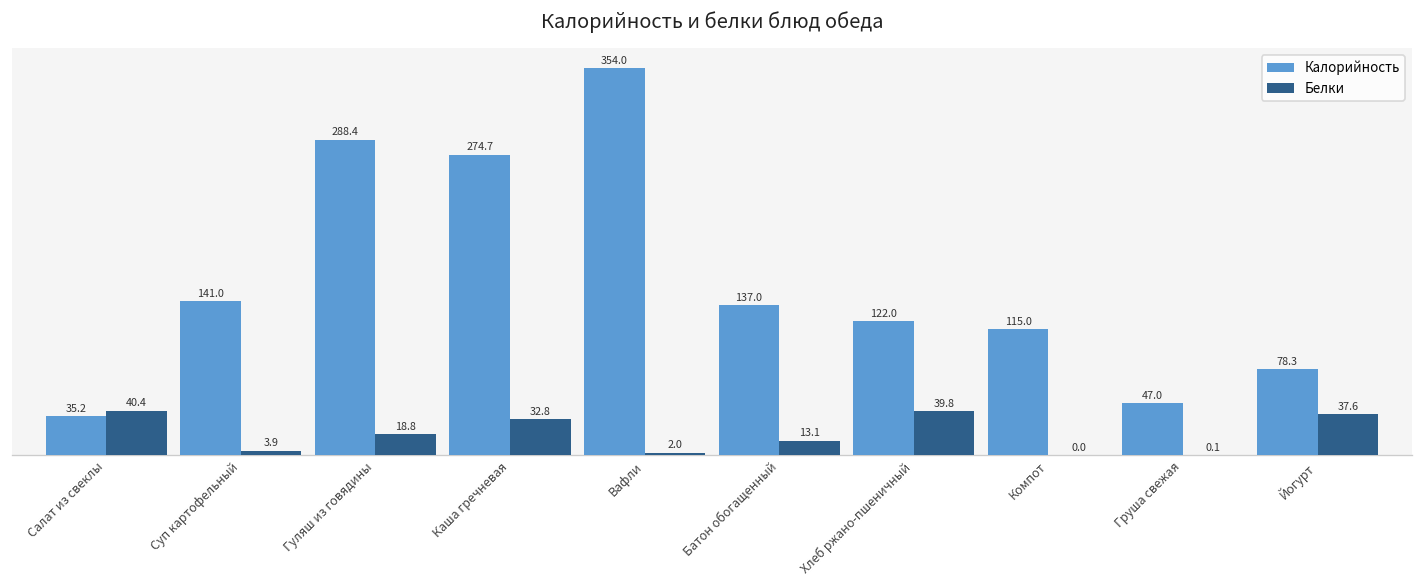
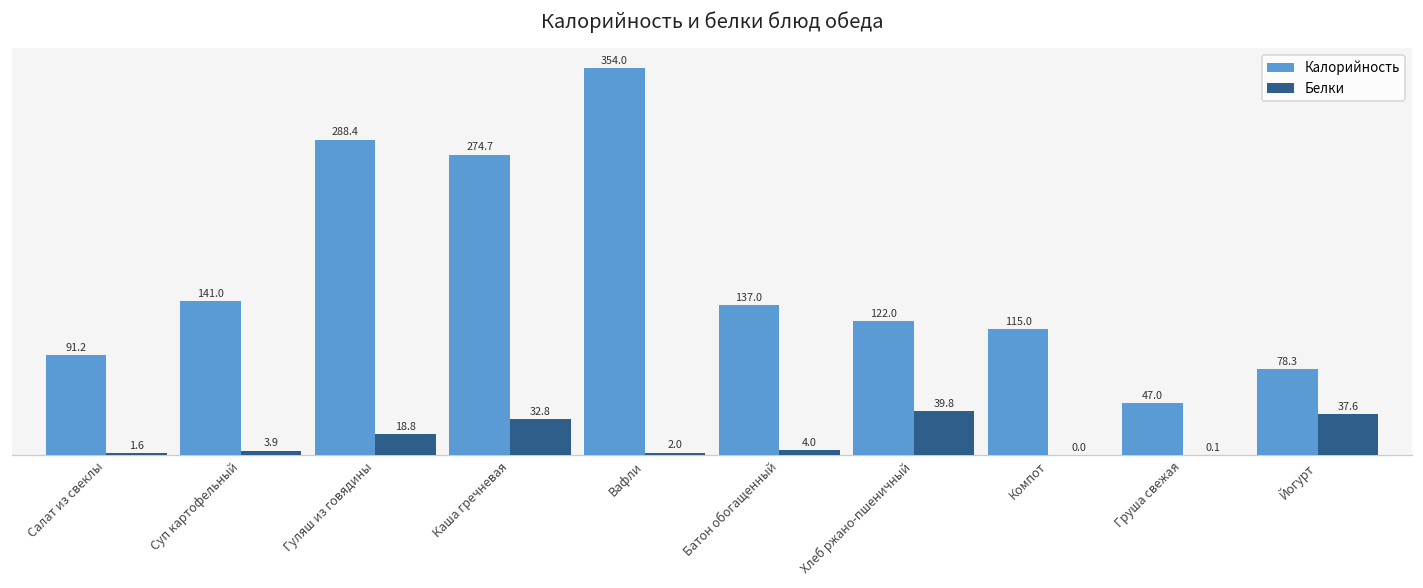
Калорийность, Салат из свеклы: 35.2 -> 91.2
Белки, Салат из свеклы: 40.4 -> 1.6
Белки, Батон обогащенный: 13.1 -> 4.0
